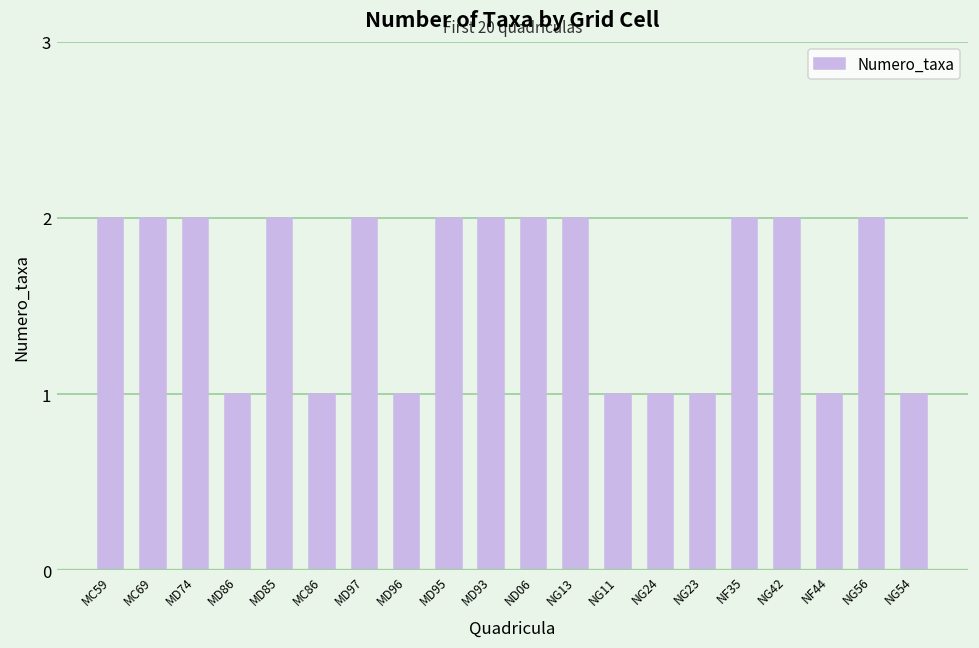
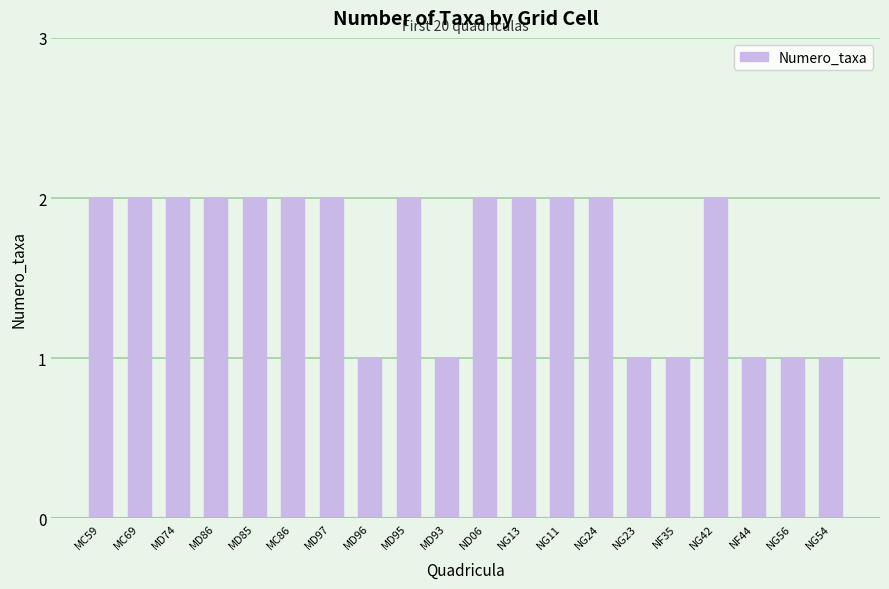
MD86: 1 -> 2
MC86: 1 -> 2
MD93: 2 -> 1
NG11: 1 -> 2
NG24: 1 -> 2
NF35: 2 -> 1
NG56: 2 -> 1
